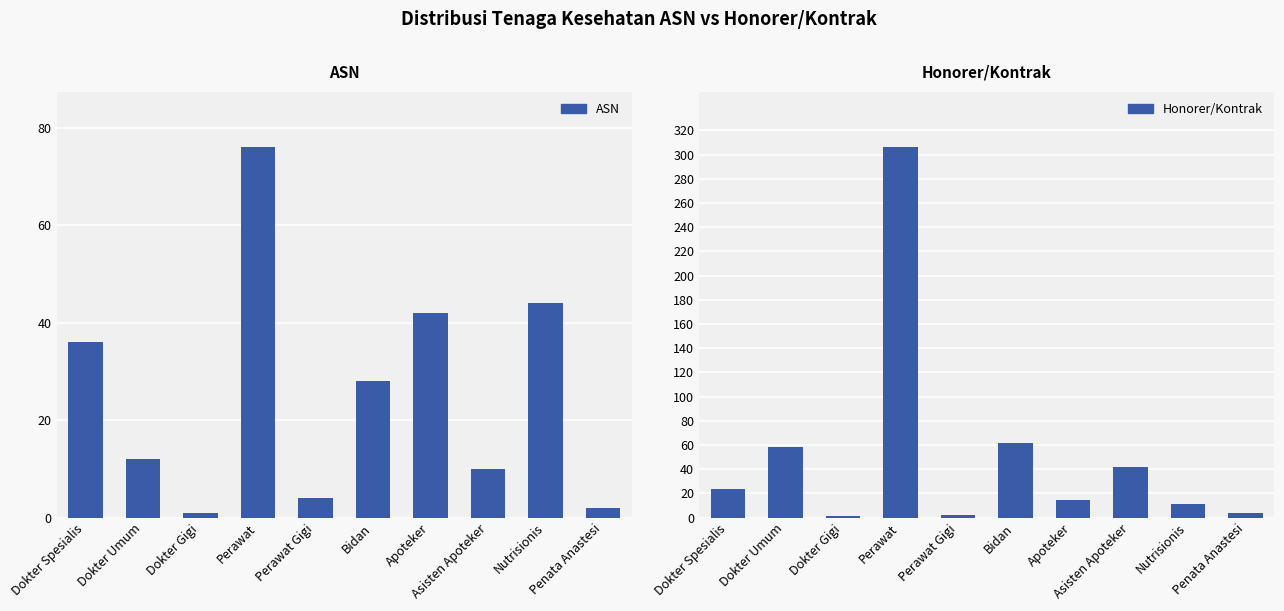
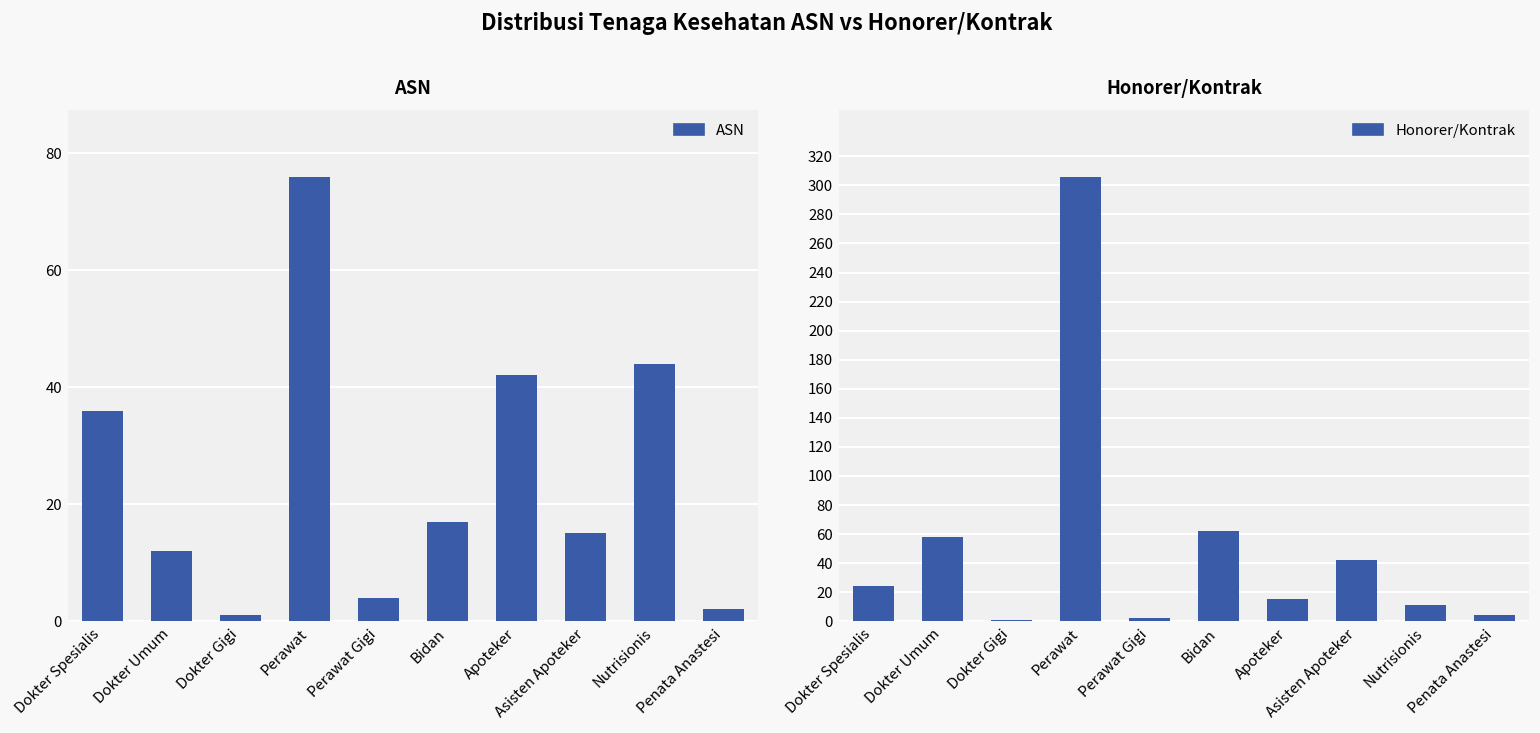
ASN, Bidan: 28 -> 17
ASN, Asisten Apoteker: 10 -> 15
